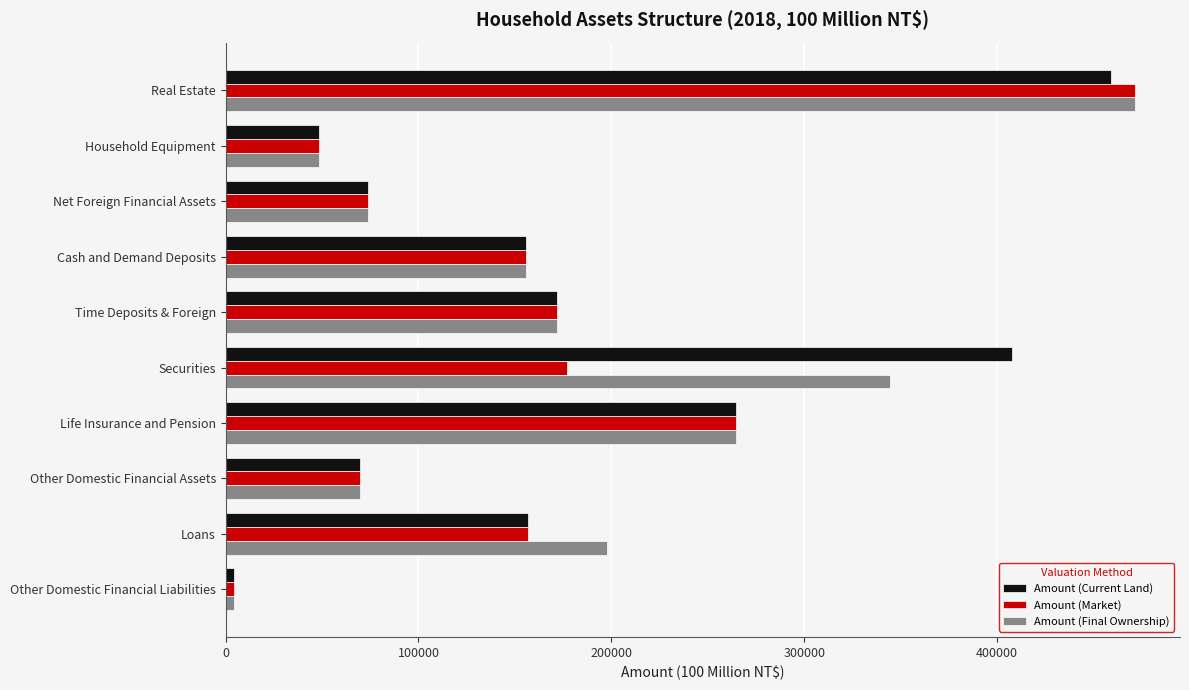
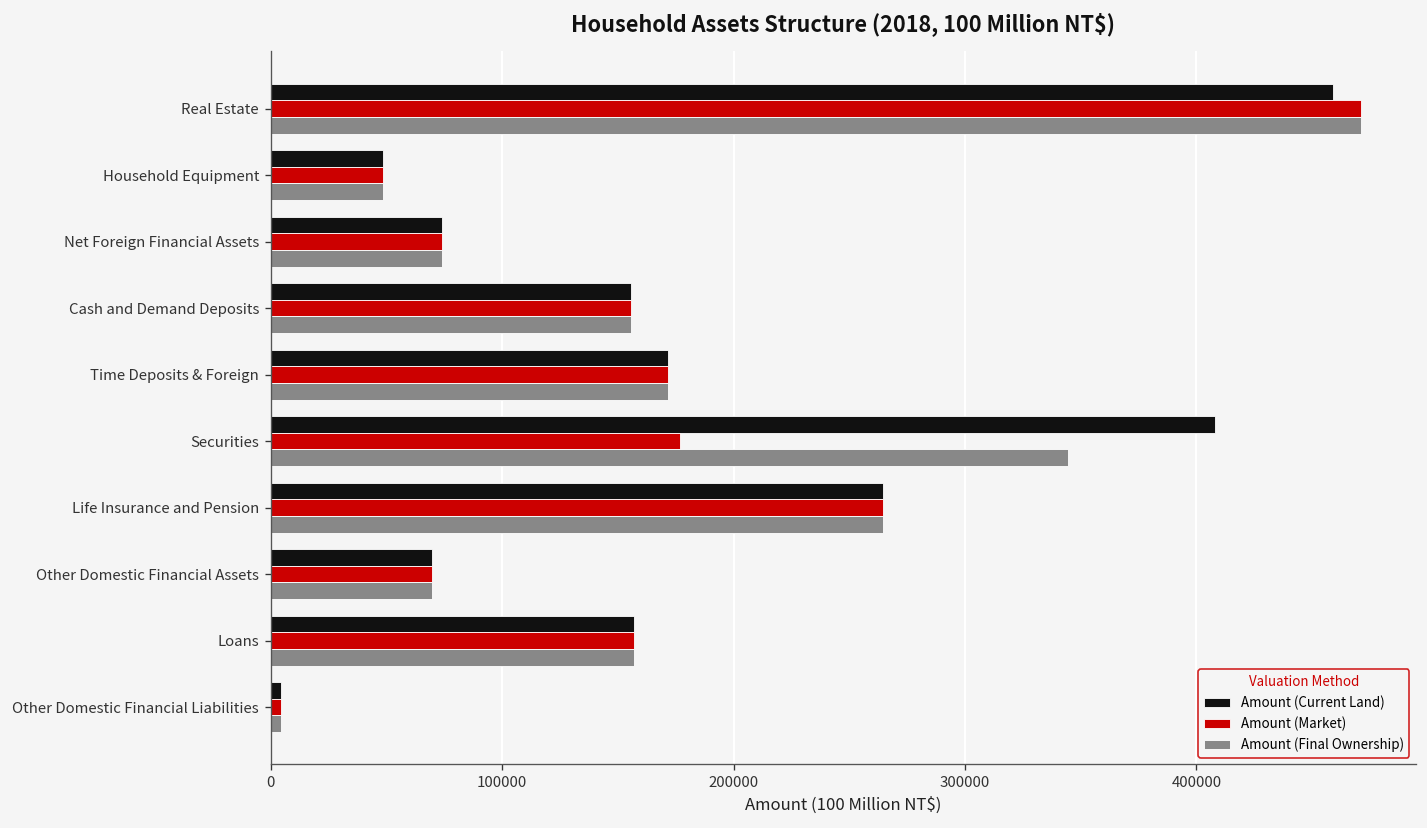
Amount (Final Ownership), Loans: 198000 -> 157000
